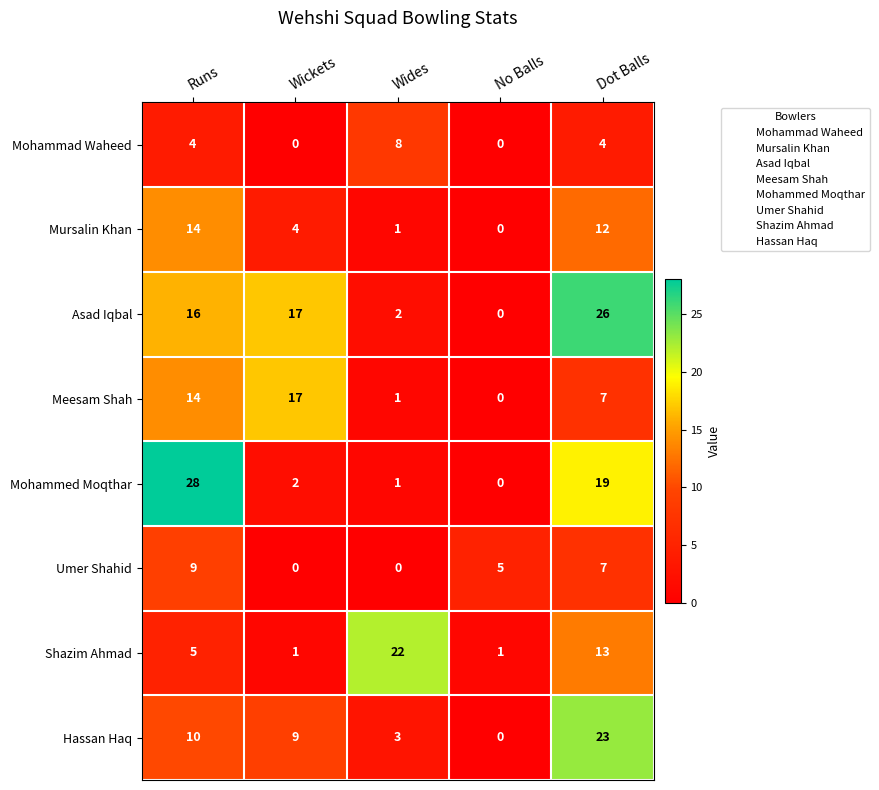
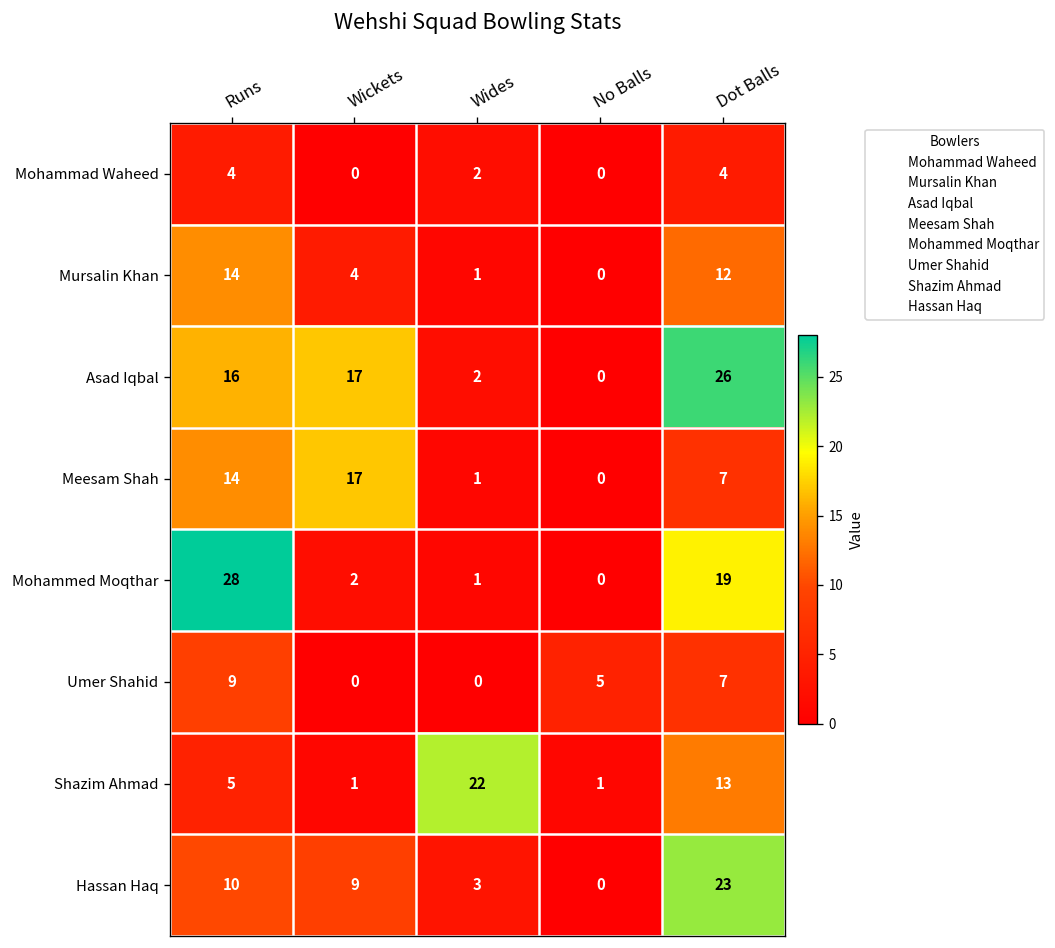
Mohammad Waheed, Wides: 8 -> 2
